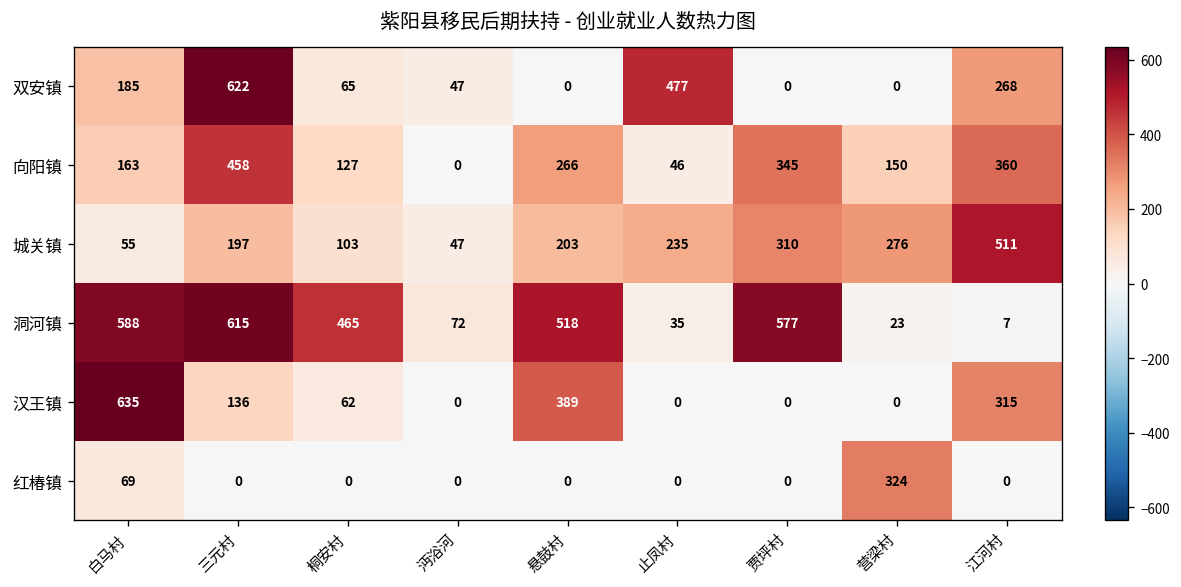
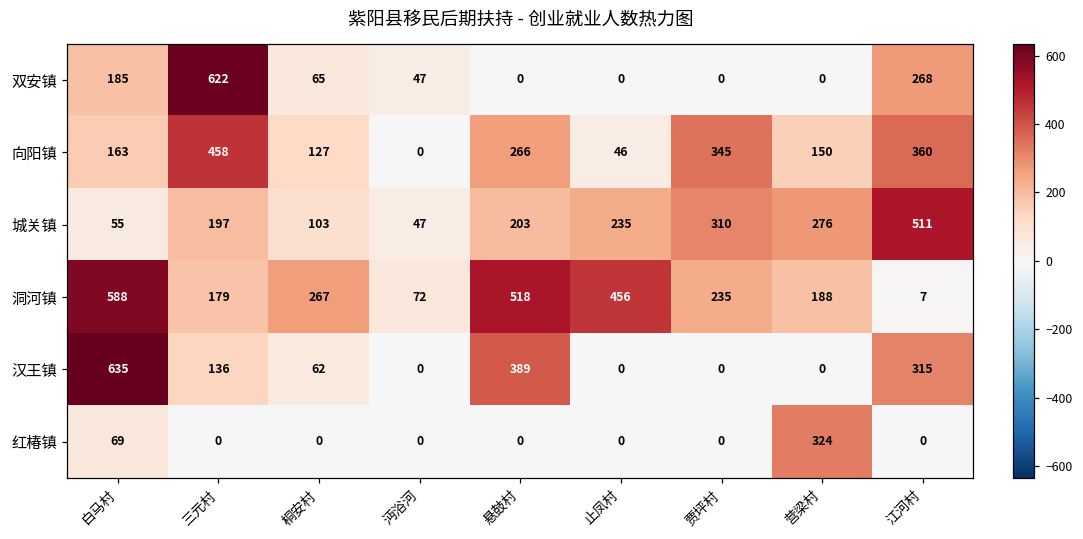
双安镇, 止凤村: 477 -> 0
洞河镇, 三元村: 615 -> 179
洞河镇, 桐安村: 465 -> 267
洞河镇, 止凤村: 35 -> 456
洞河镇, 贾坪村: 577 -> 235
洞河镇, 营梁村: 23 -> 188
